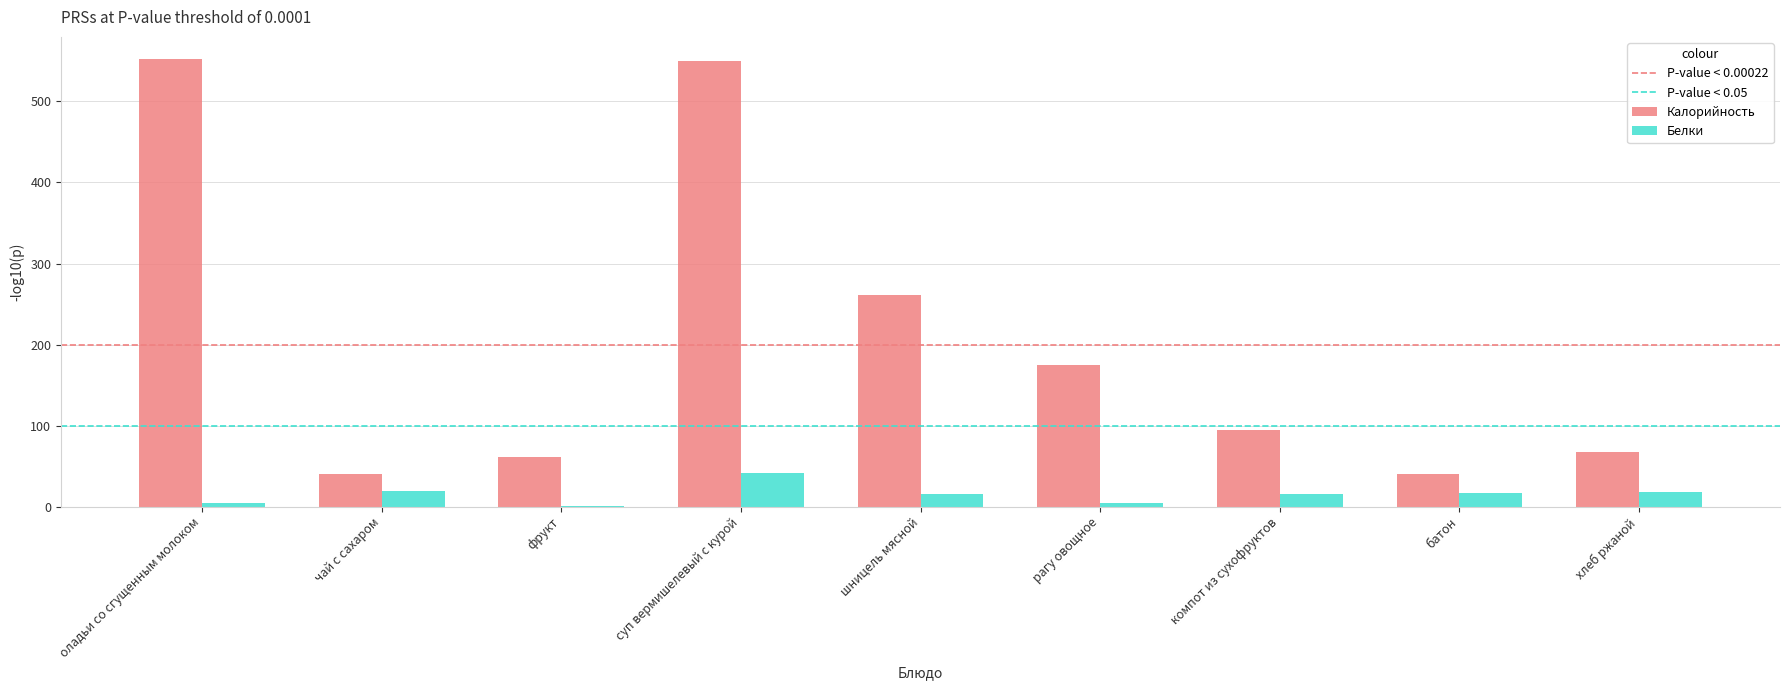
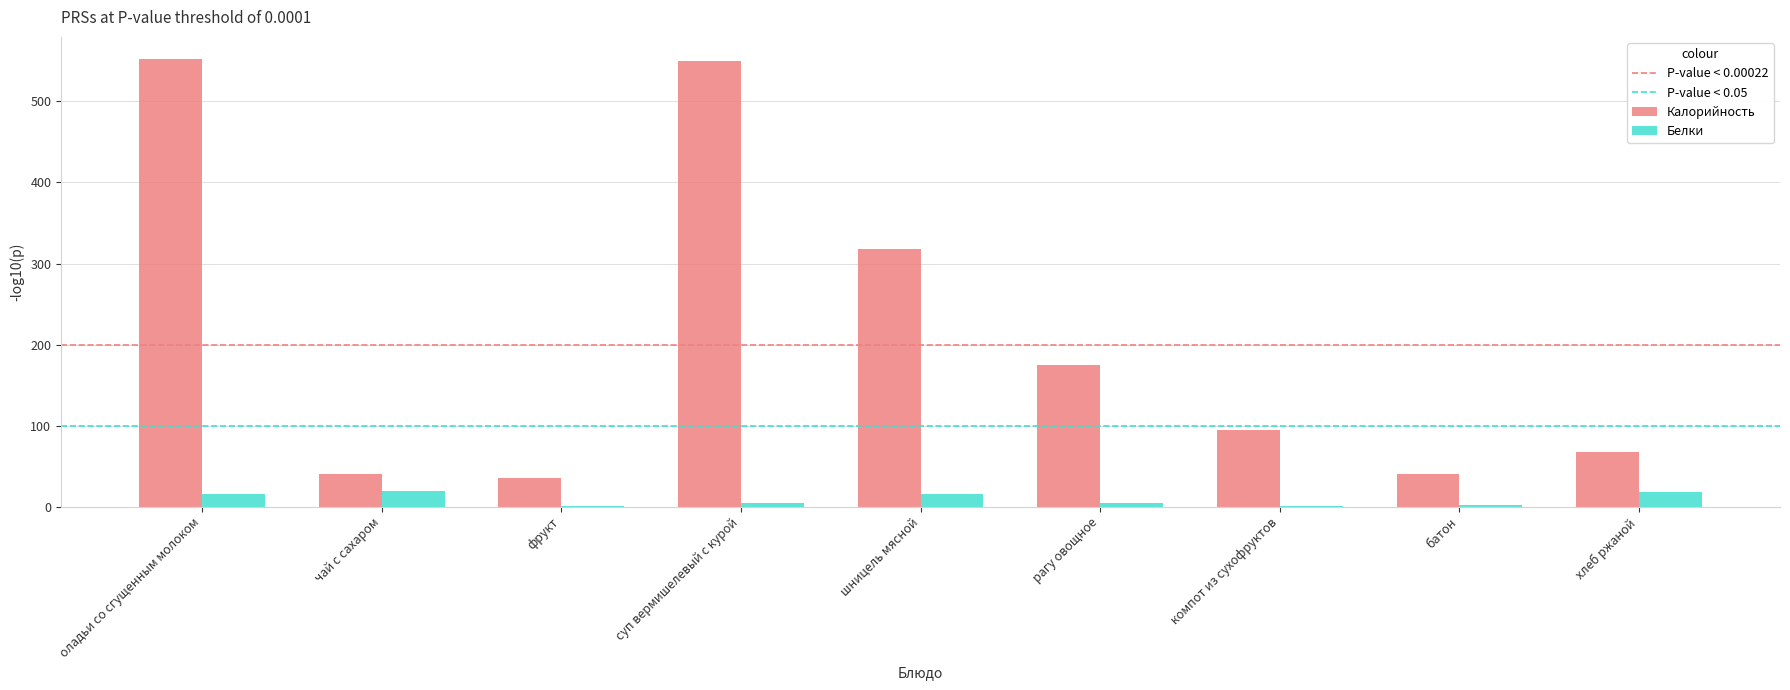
Белки, оладьи со сгущенным молоком: 10 -> 20
Калорийность, фрукт: 60 -> 40
Белки, суп вермишелевый с курой: 40 -> 10
Калорийность, шницель мясной: 260 -> 320
Белки, компот из сухофруктов: 20 -> 0
Белки, батон: 20 -> 0
